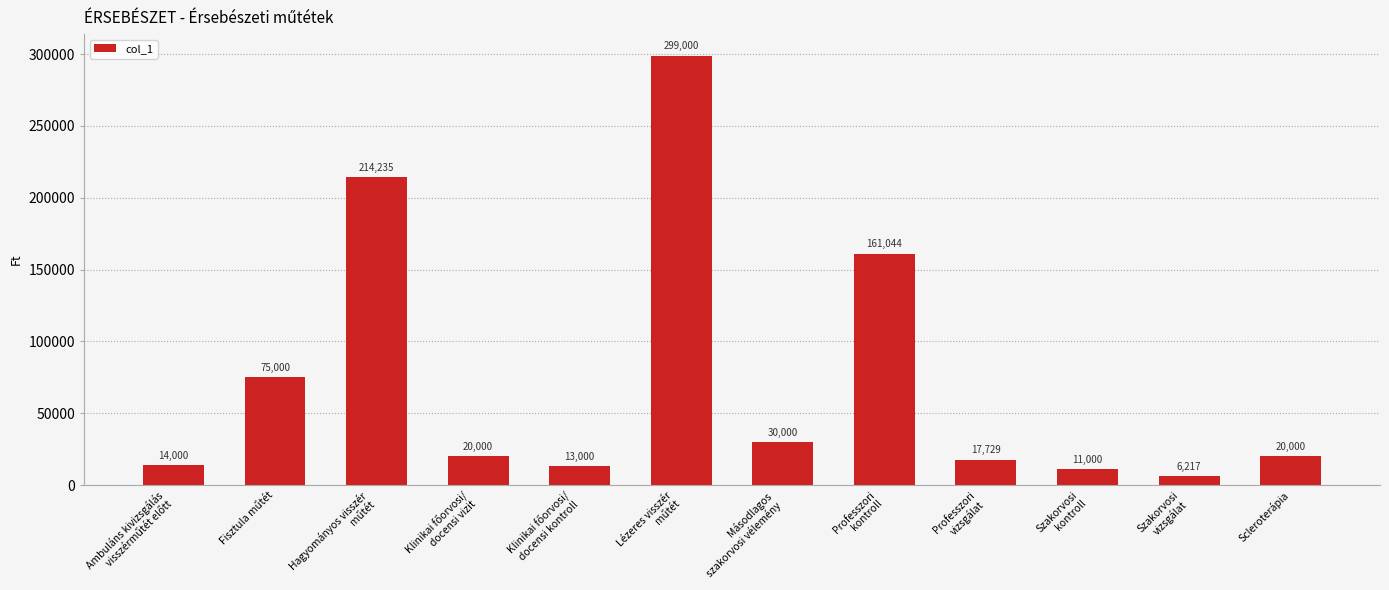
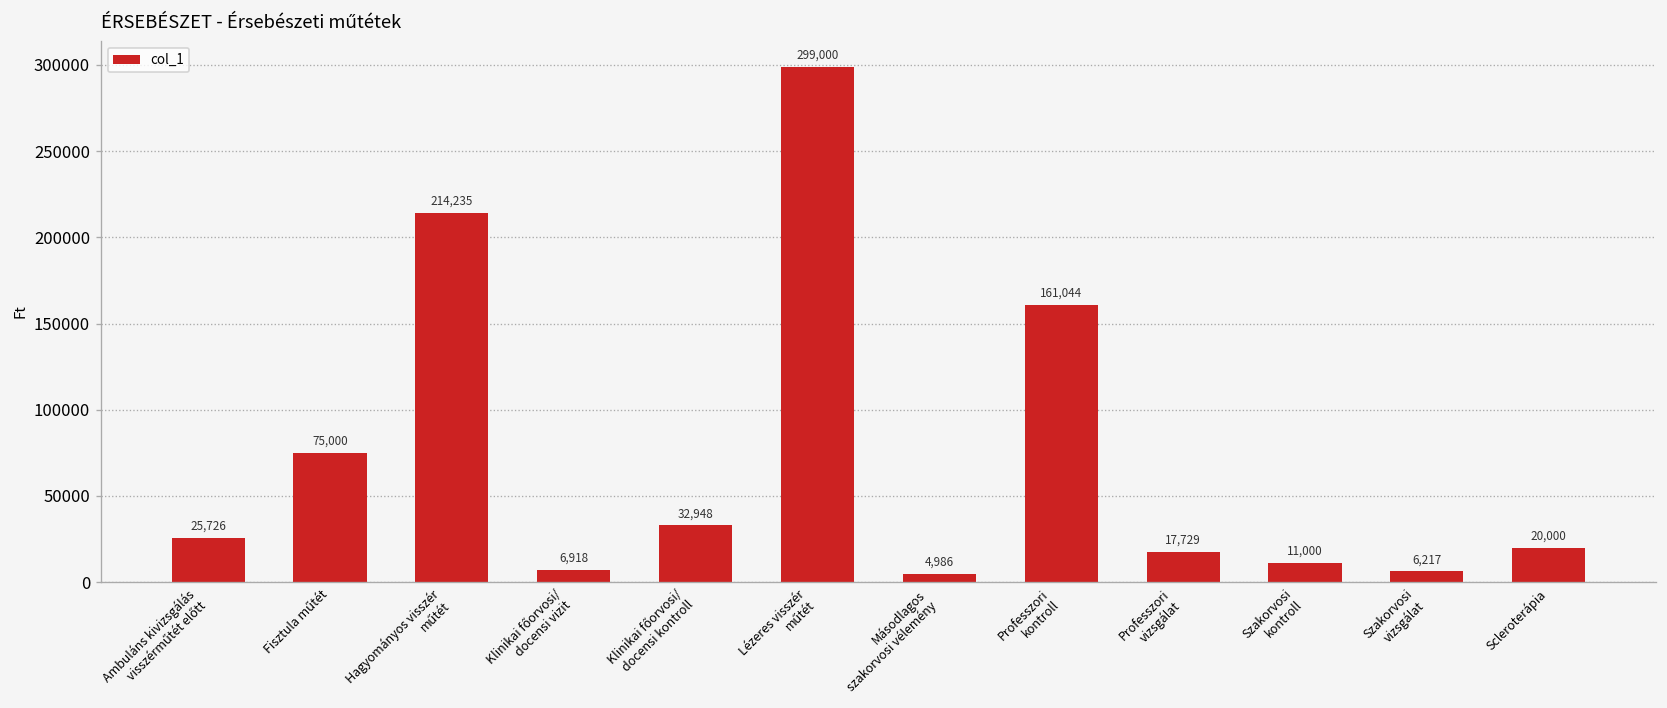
Ambuláns kivizsgálás visszérműtét előtt: 14,000 -> 25,726
Klinikai főorvosi/ docensi vizit: 20,000 -> 6,918
Klinikai főorvosi/ docensi kontroll: 13,000 -> 32,948
Másodlagos szakorvosi vélemény: 30,000 -> 4,986
